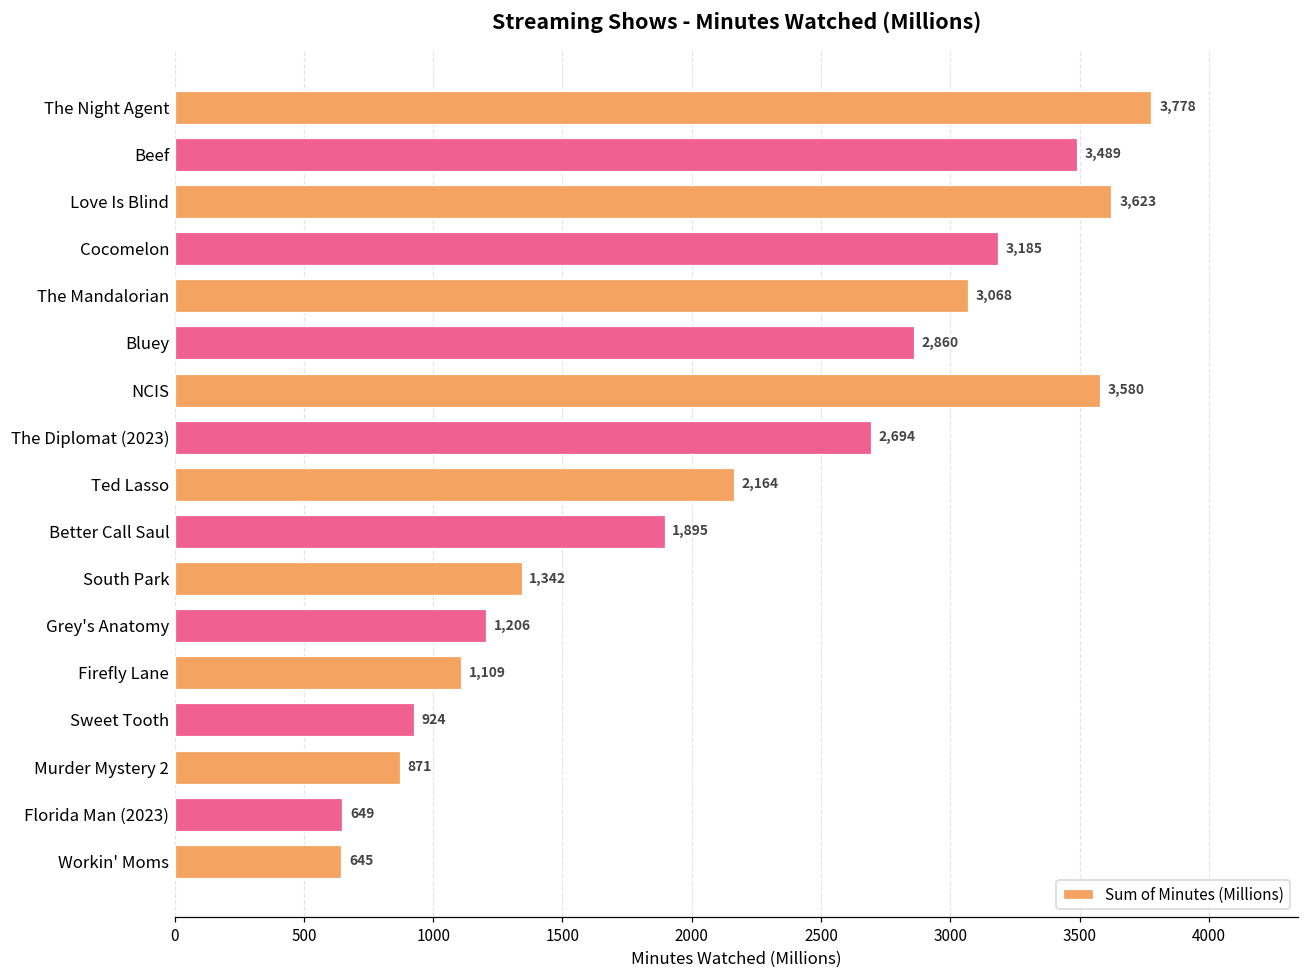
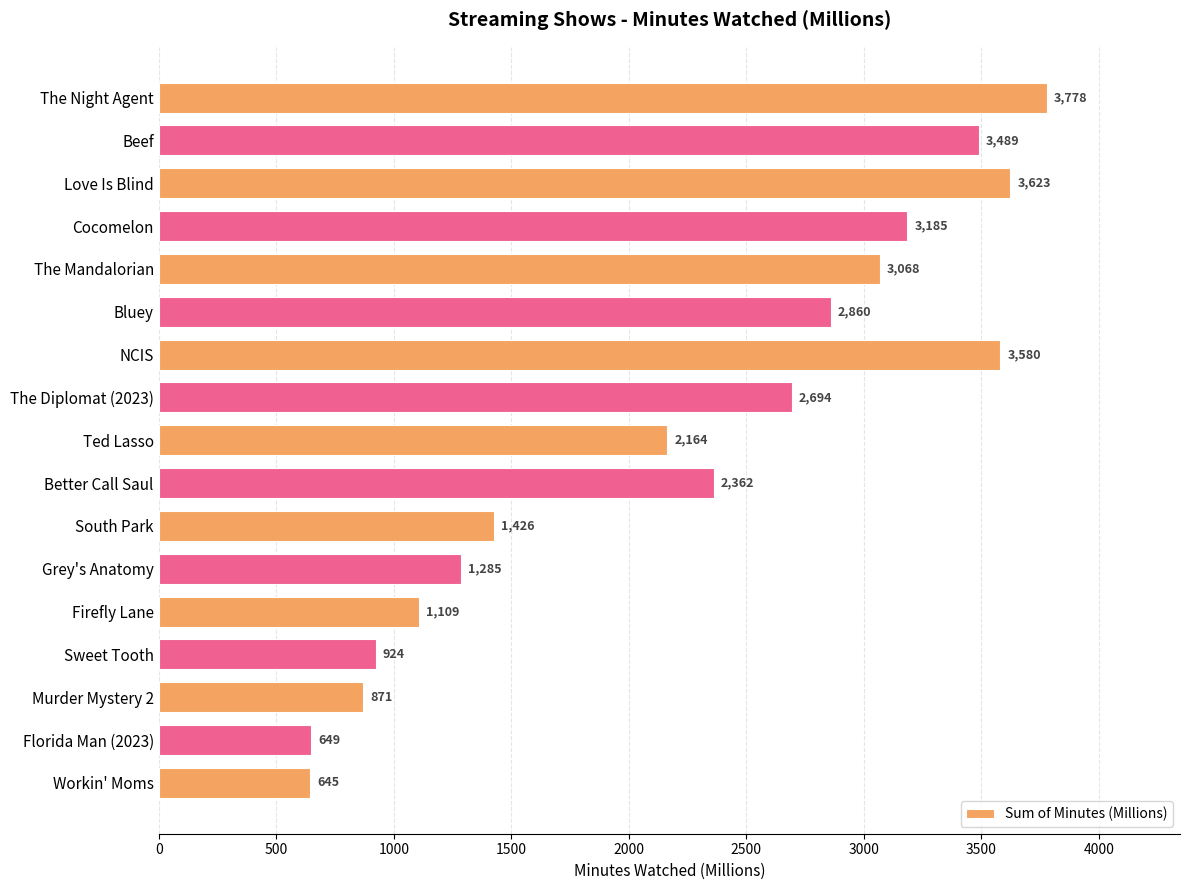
Better Call Saul: 1,895 -> 2,362
South Park: 1,342 -> 1,426
Grey's Anatomy: 1,206 -> 1,285
